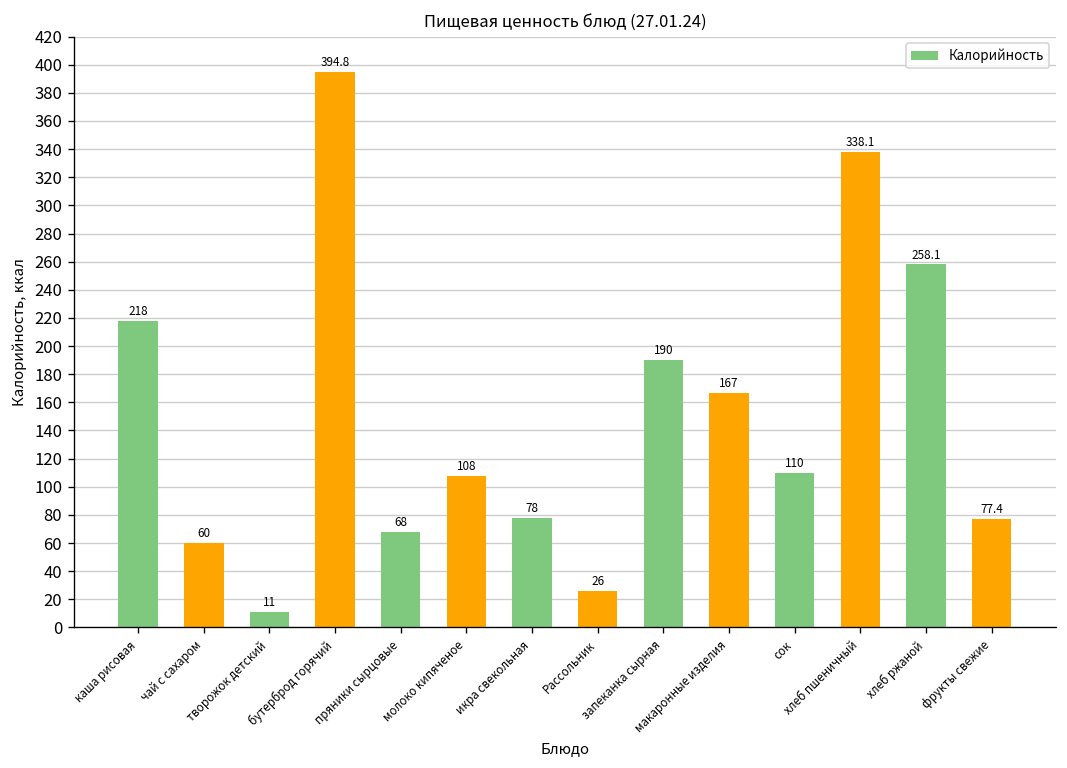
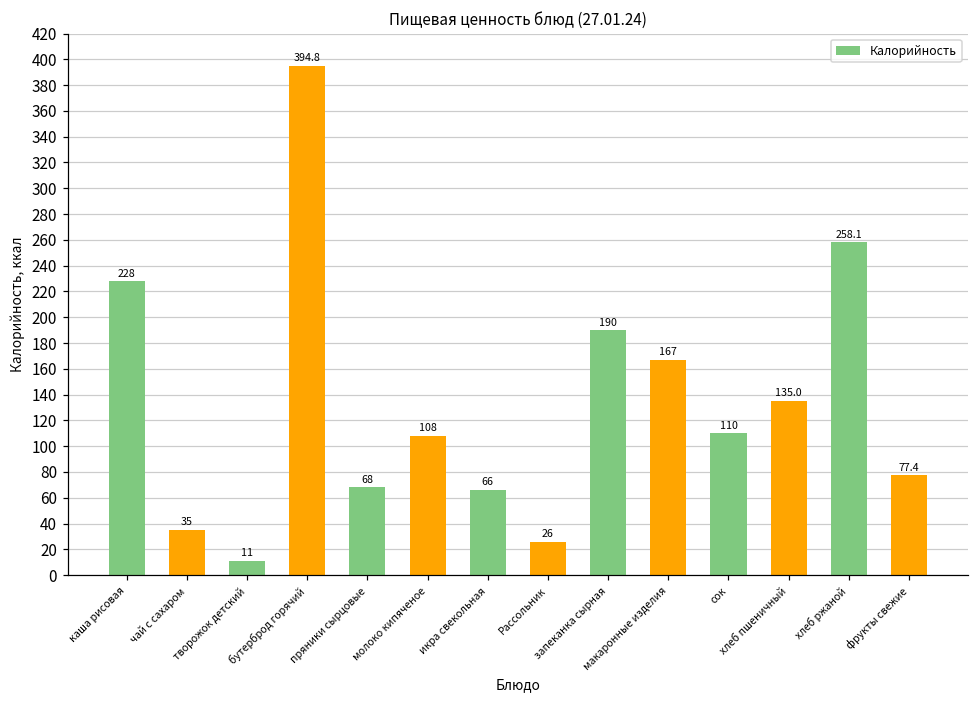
каша рисовая: 218 -> 228
чай с сахаром: 60 -> 35
икра свекольная: 78 -> 66
хлеб пшеничный: 338.1 -> 135.0
